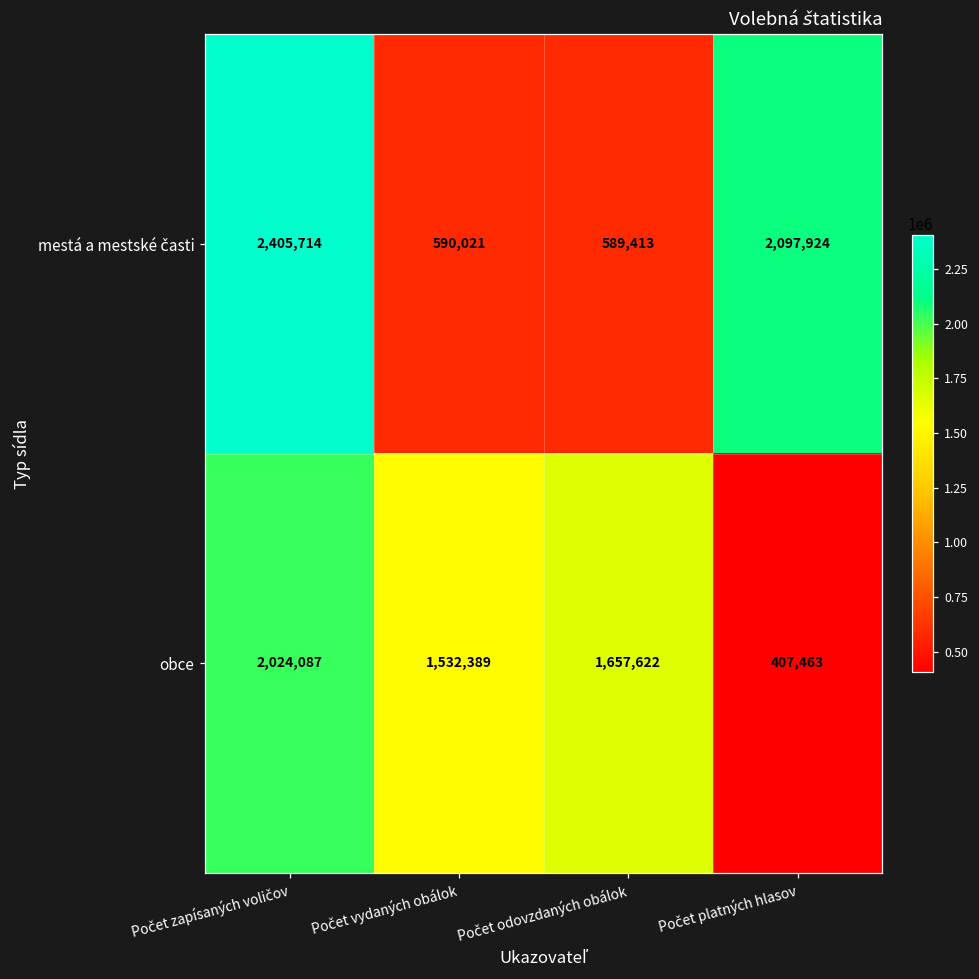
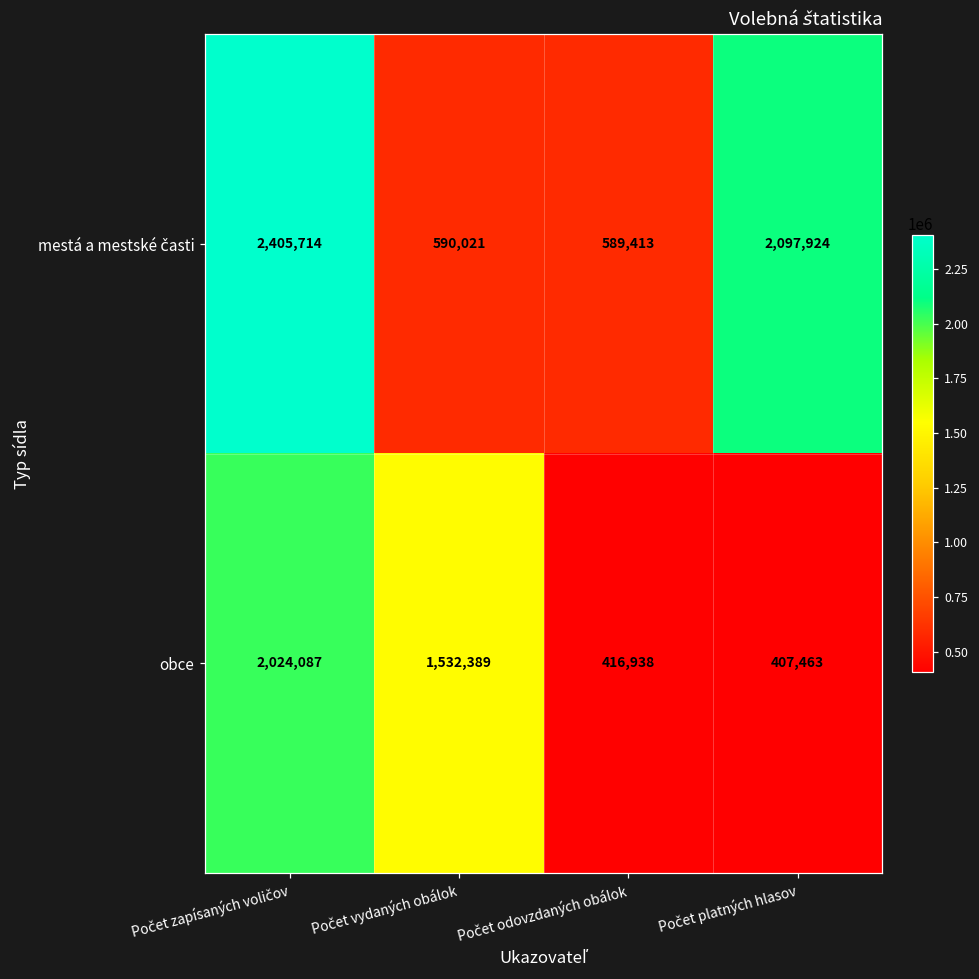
obce, Počet odovzdaných obálok: 1,657,622 -> 416,938
